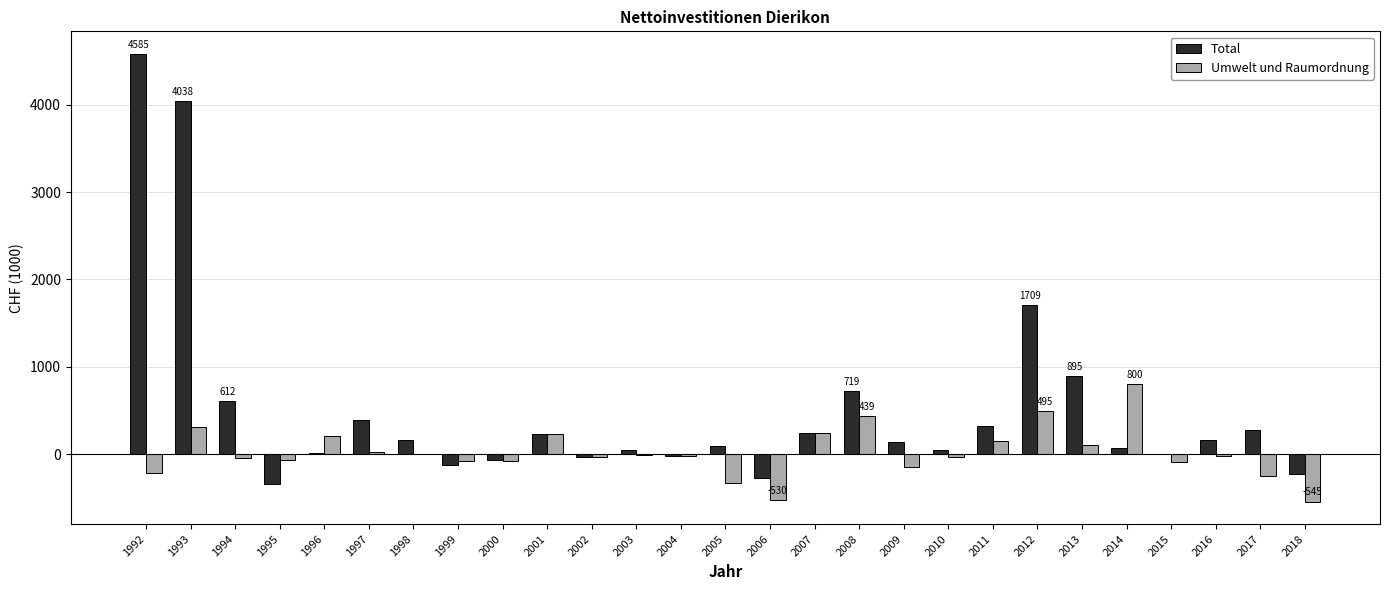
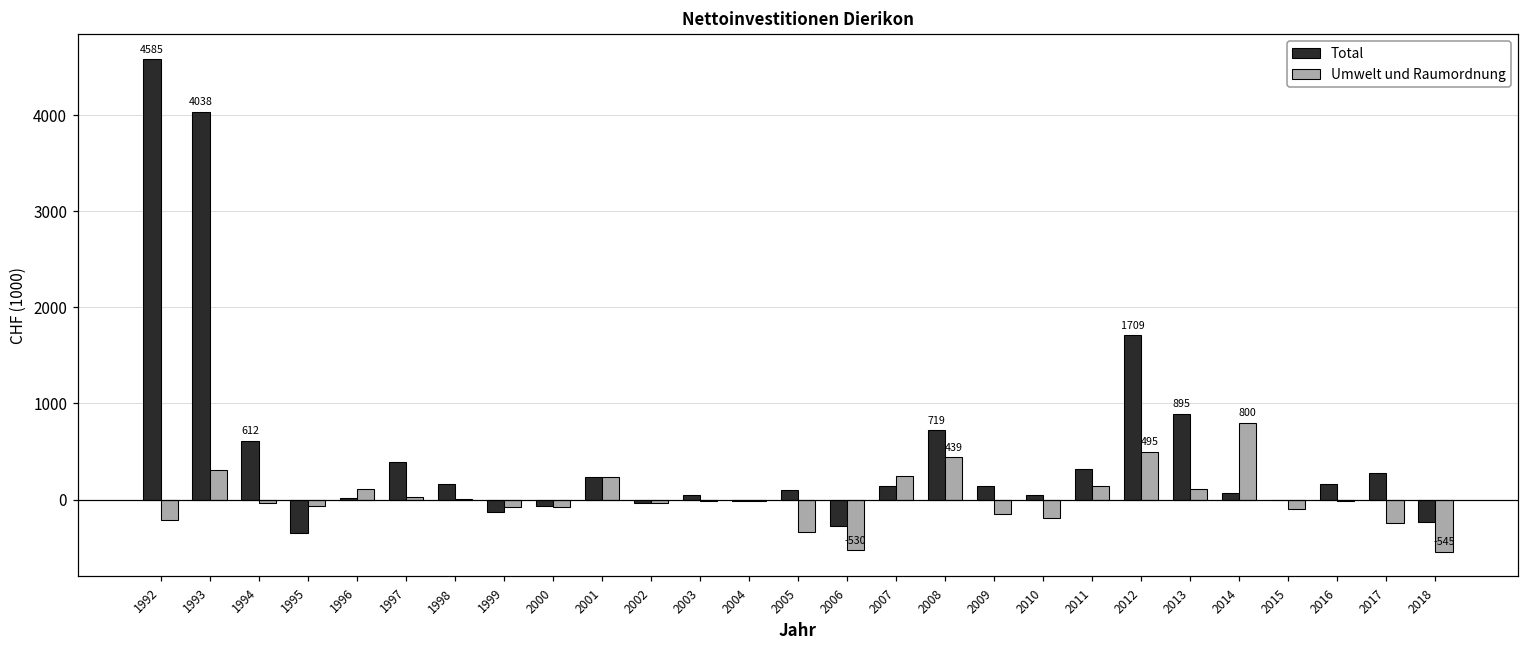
Umwelt und Raumordnung, 1996: 200 -> 100
Total, 2007: 200 -> 100
Umwelt und Raumordnung, 2010: 0 -> -200
